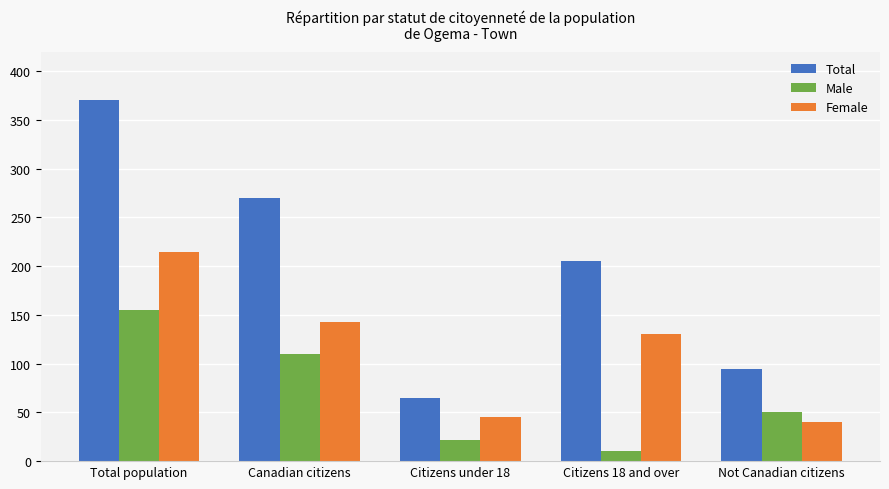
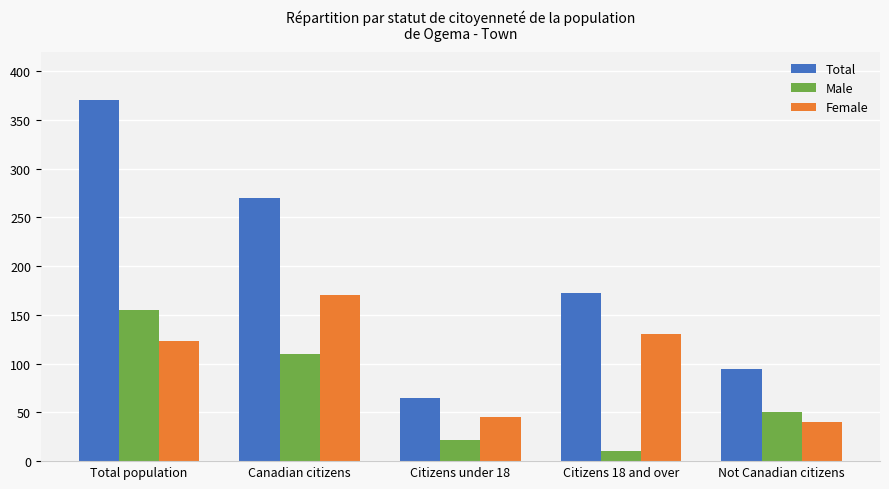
Female, Total population: 220 -> 120
Female, Canadian citizens: 140 -> 170
Total, Citizens 18 and over: 210 -> 170
